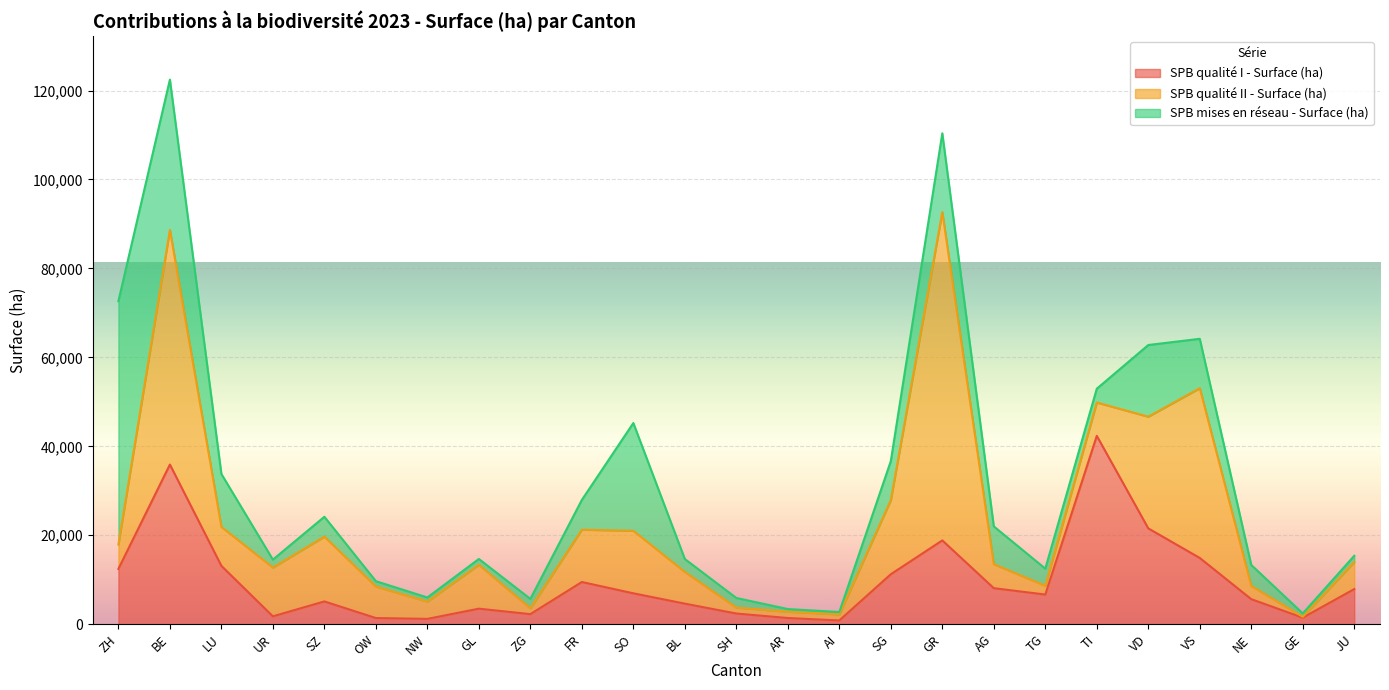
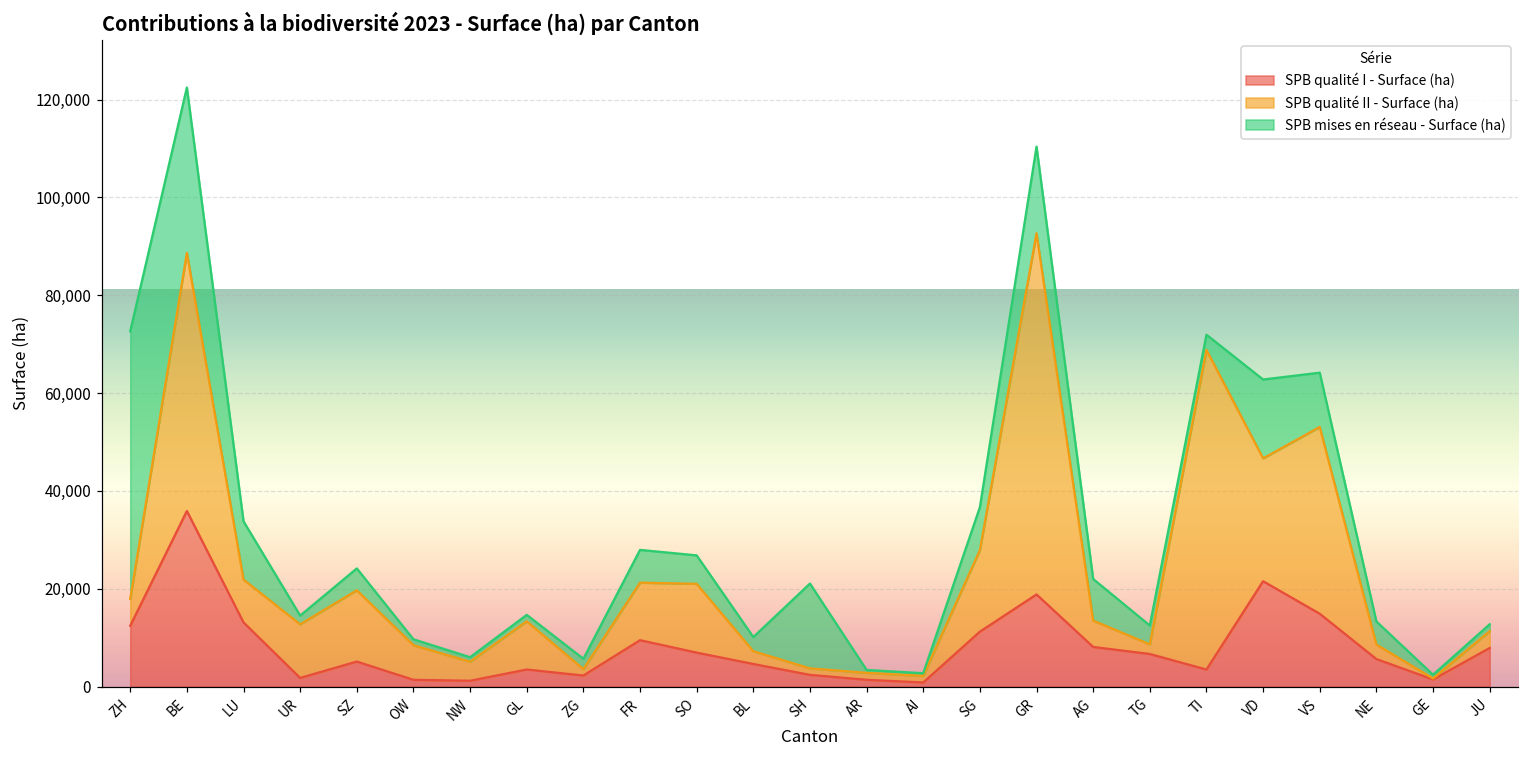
SPB mises en réseau - Surface (ha), SO: 24,000 -> 6,000
SPB qualité II - Surface (ha), BL: 7,000 -> 3,000
SPB mises en réseau - Surface (ha), SH: 2,000 -> 17,000
SPB qualité I - Surface (ha), TI: 42,000 -> 3,000
SPB qualité II - Surface (ha), TI: 7,000 -> 65,000
SPB qualité II - Surface (ha), JU: 6,000 -> 3,000
